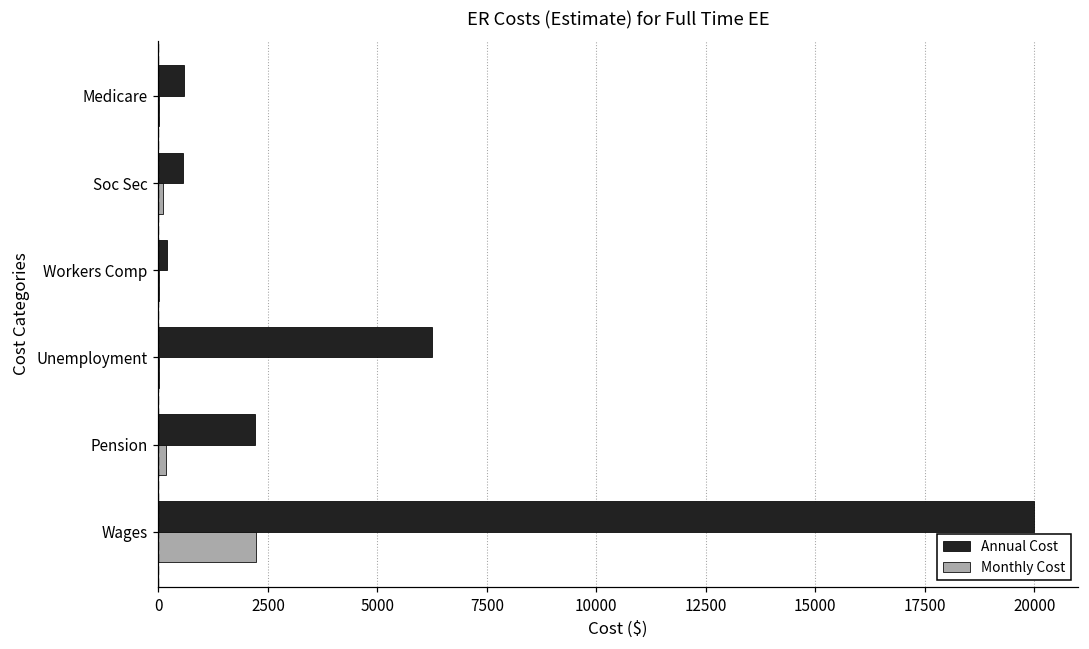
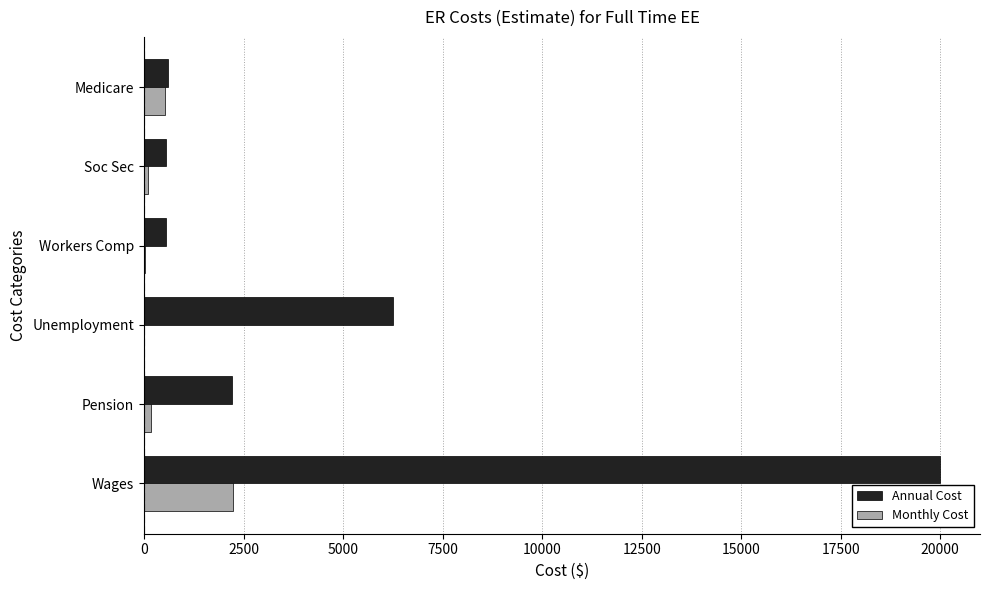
Monthly Cost, Medicare: 0 -> 500
Annual Cost, Workers Comp: 200 -> 500
